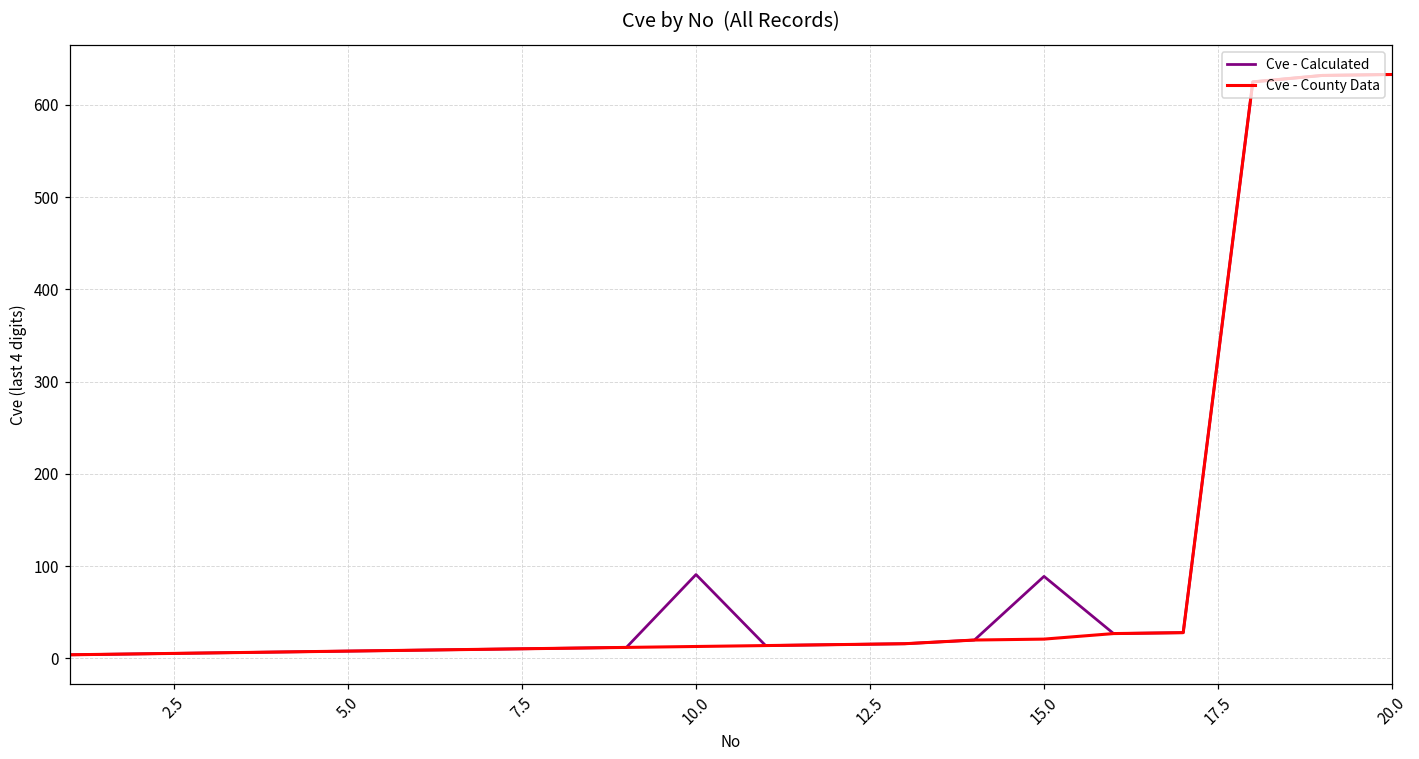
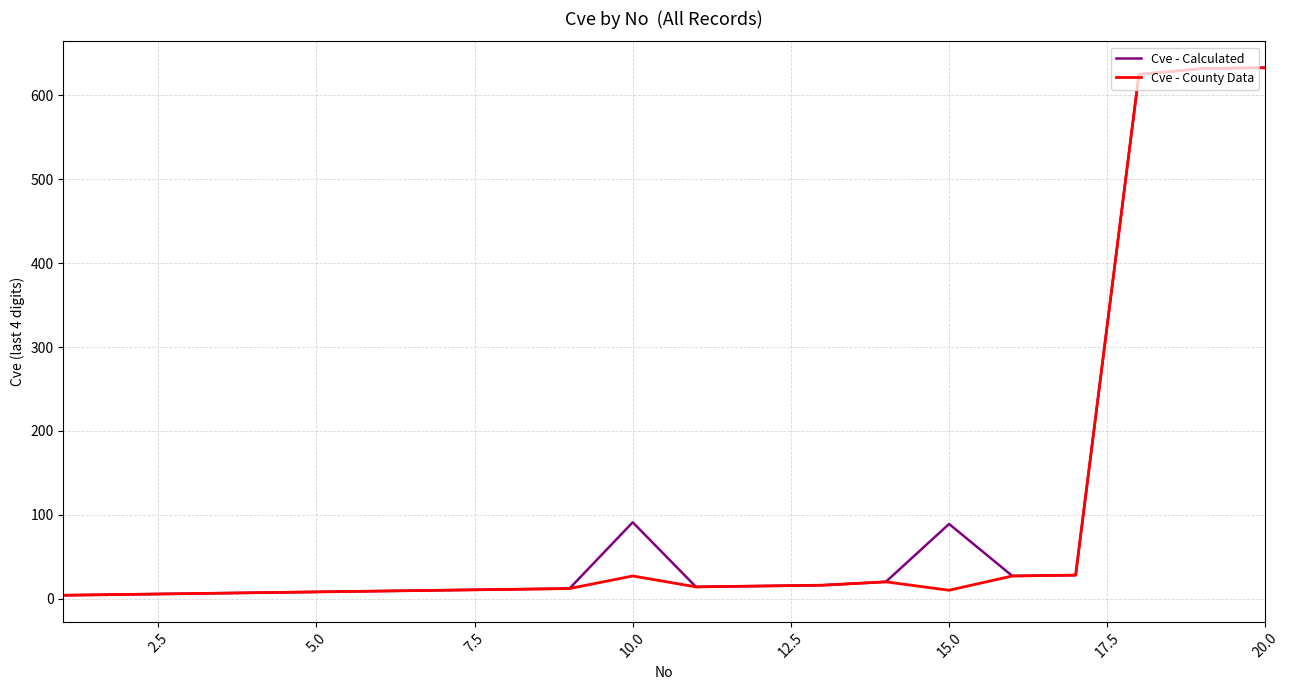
Cve - County Data, 10.0: 10 -> 30
Cve - County Data, 15.0: 20 -> 10
